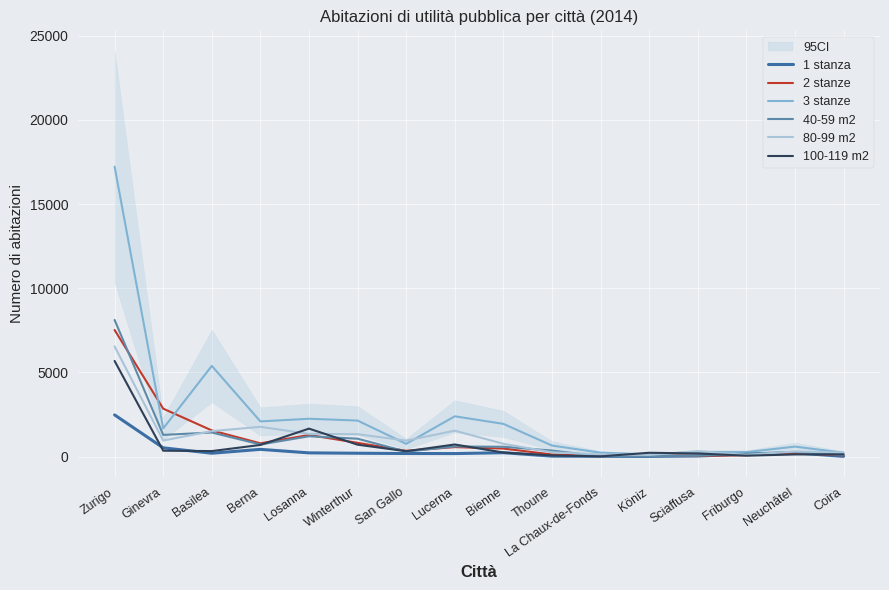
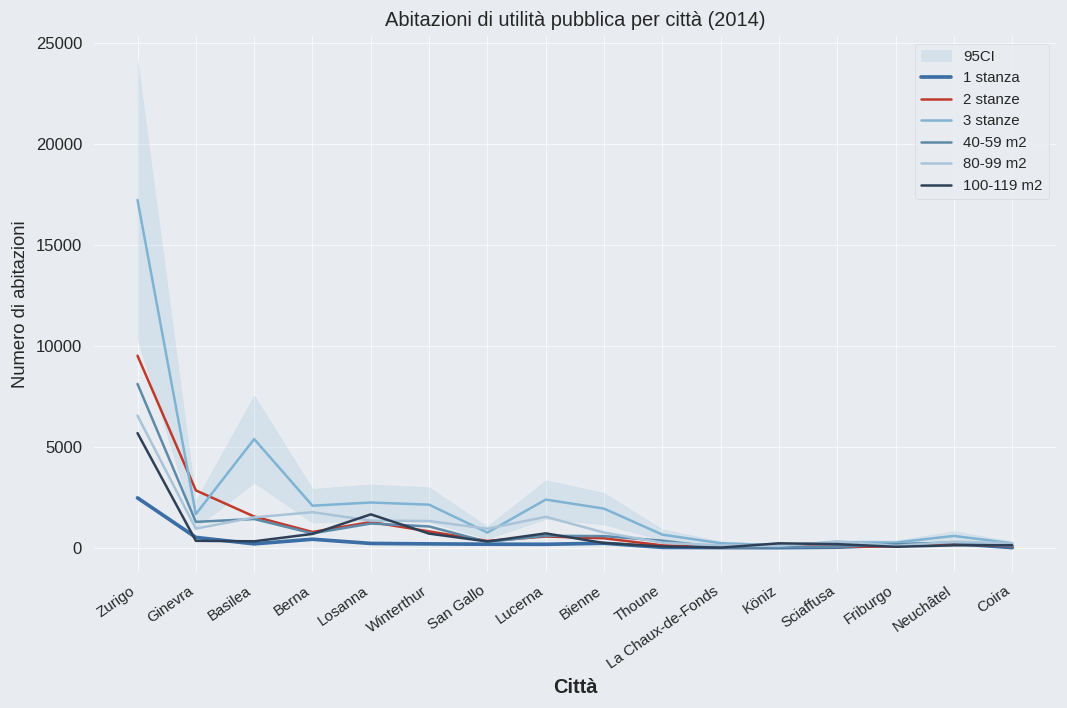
2 stanze, Zurigo: 7500 -> 9500
